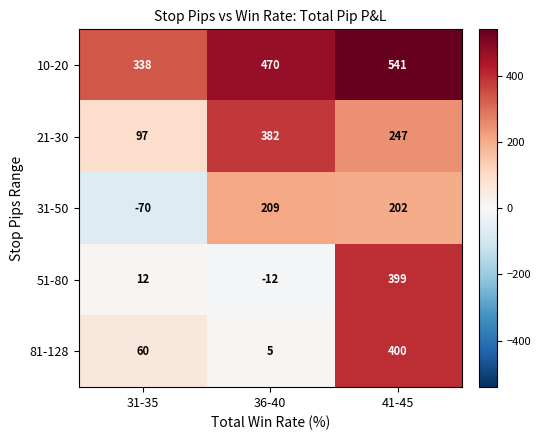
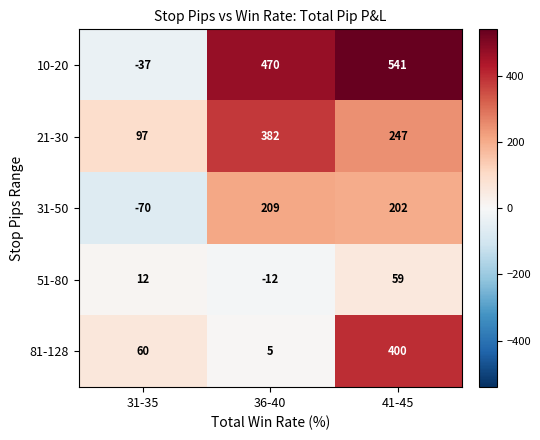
10-20, 31-35: 338 -> -37
51-80, 41-45: 399 -> 59
